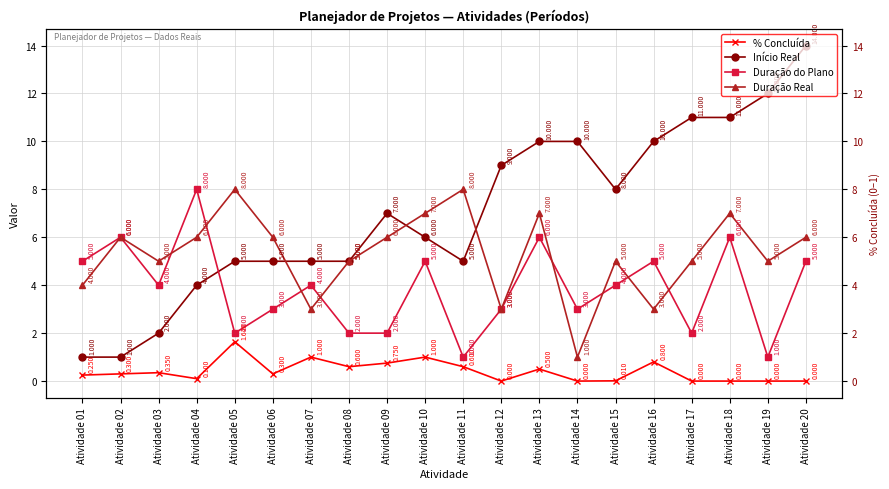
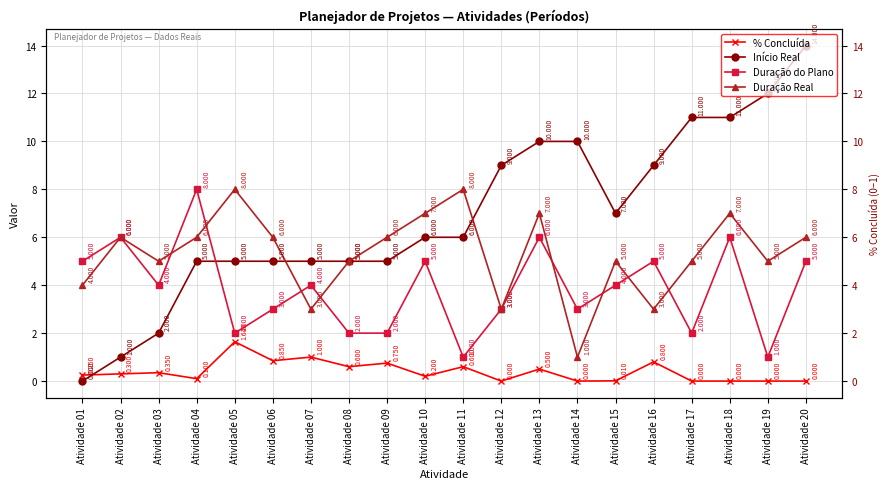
Início Real, Atividade 01: 1.000 -> 0.000
Início Real, Atividade 04: 4.000 -> 5.000
% Concluída, Atividade 06: 0.300 -> 0.850
Início Real, Atividade 09: 7.000 -> 5.000
% Concluída, Atividade 10: 1.000 -> 0.200
Início Real, Atividade 11: 5.000 -> 6.000
Início Real, Atividade 15: 8.000 -> 7.000
Início Real, Atividade 16: 10.000 -> 9.000
